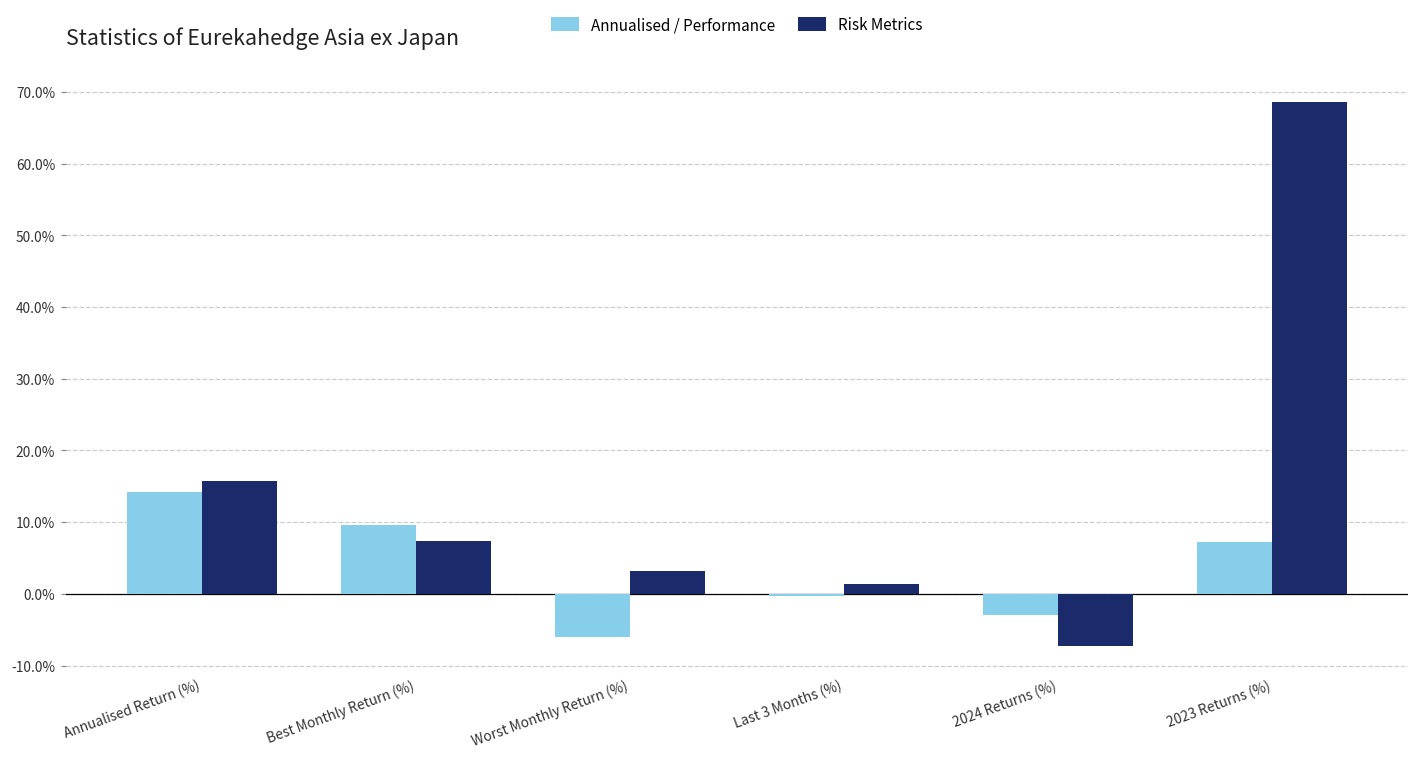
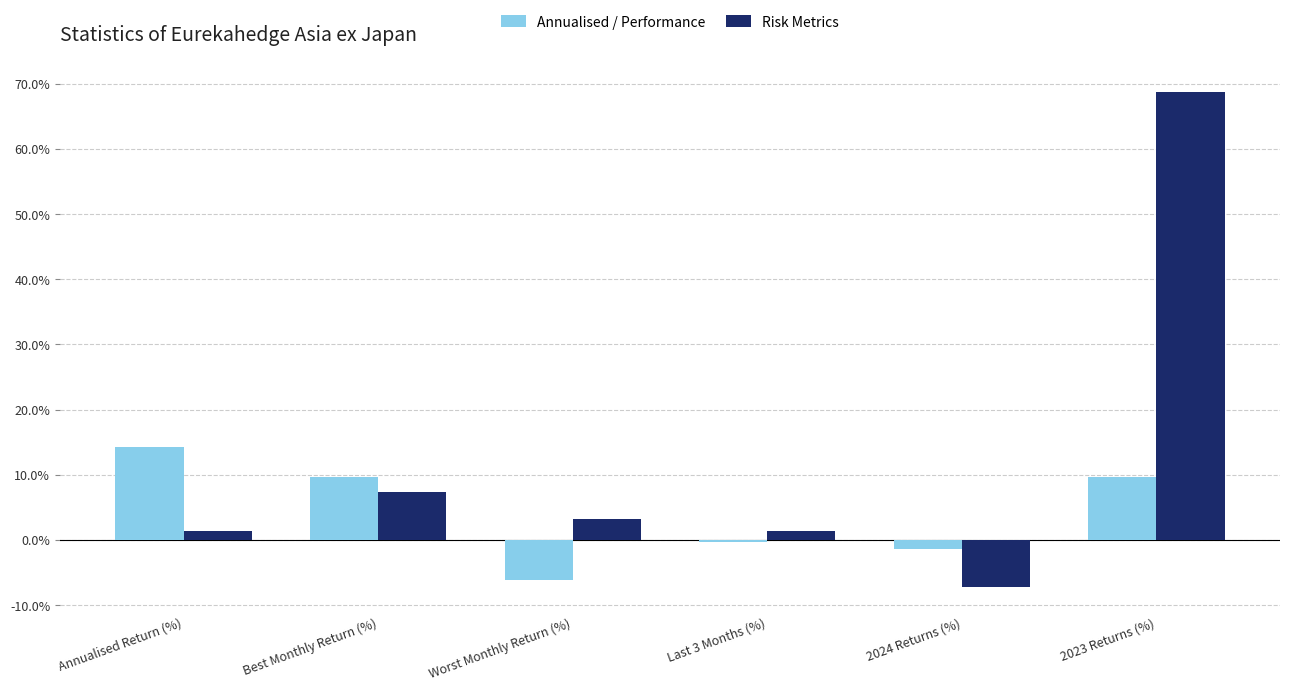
Risk Metrics, Annualised Return (%): 16% -> 1%
Annualised / Performance, 2024 Returns (%): -3% -> -1%
Annualised / Performance, 2023 Returns (%): 7% -> 10%
